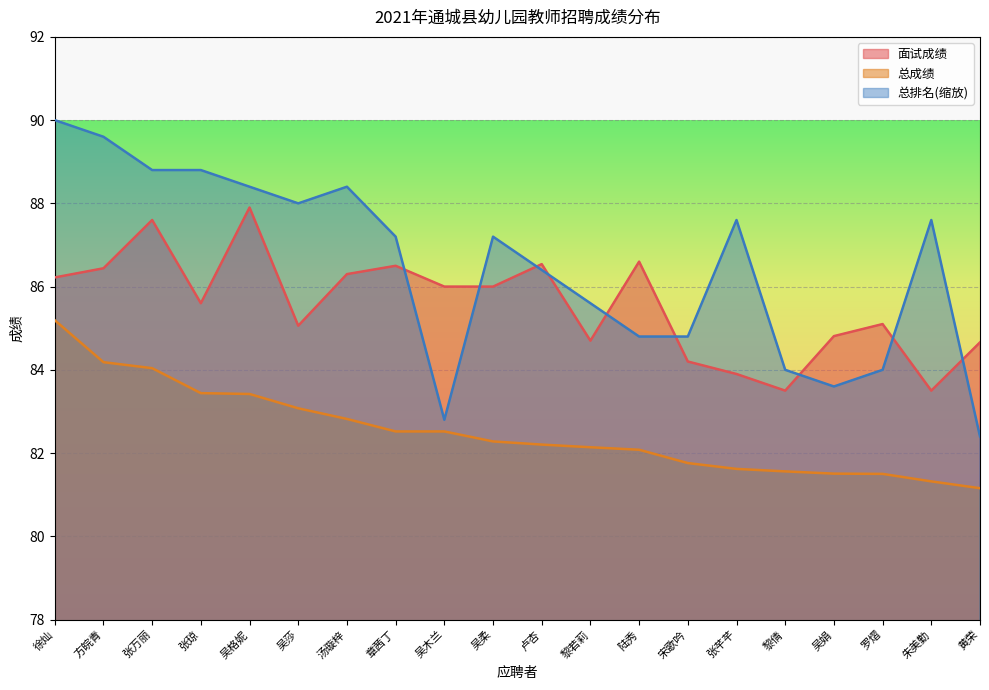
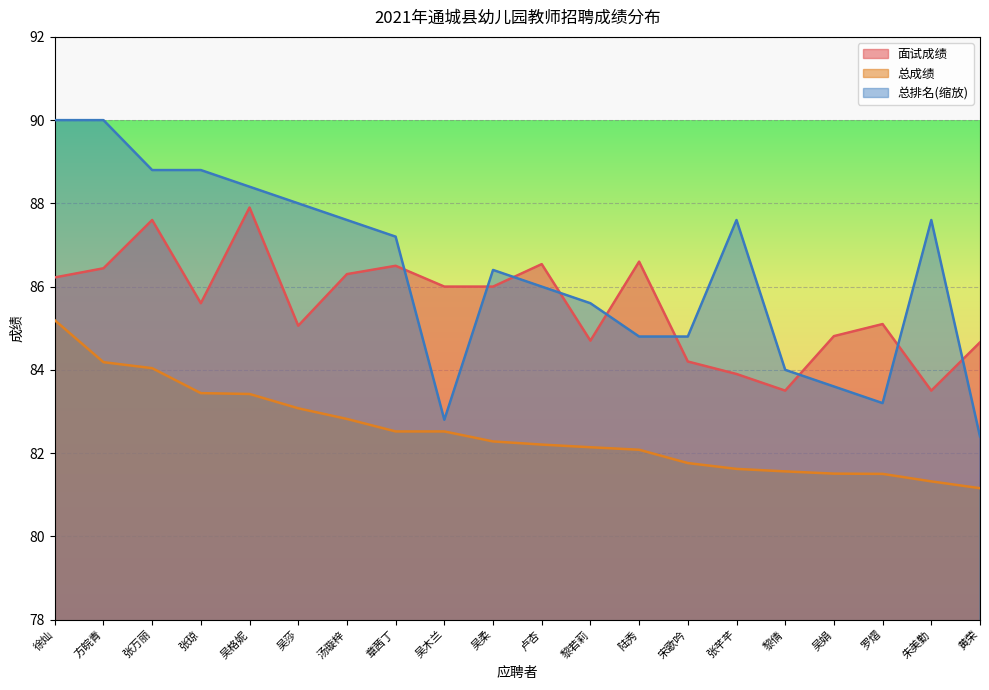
总排名(缩放), 方皖青: 89.6 -> 90.0
总排名(缩放), 汤璇梓: 88.4 -> 87.6
总排名(缩放), 吴柔: 87.2 -> 86.4
总排名(缩放), 卢杏: 86.4 -> 86.0
总排名(缩放), 罗熠: 84.0 -> 83.2
